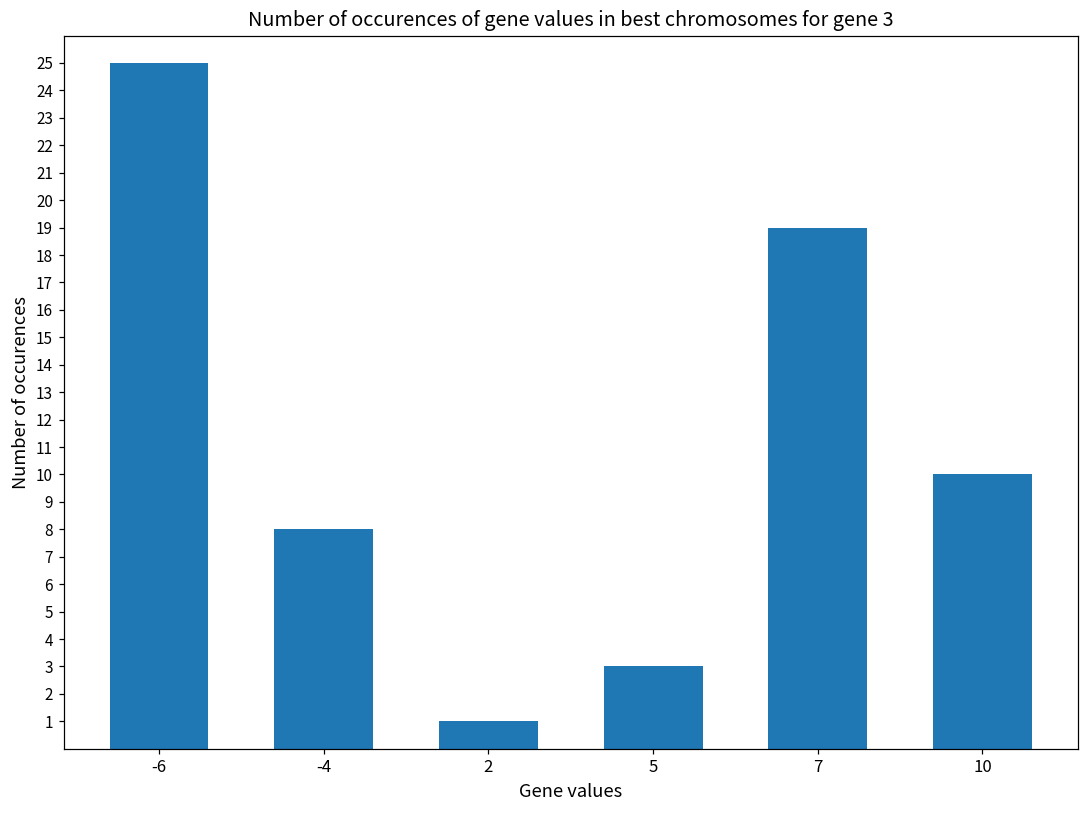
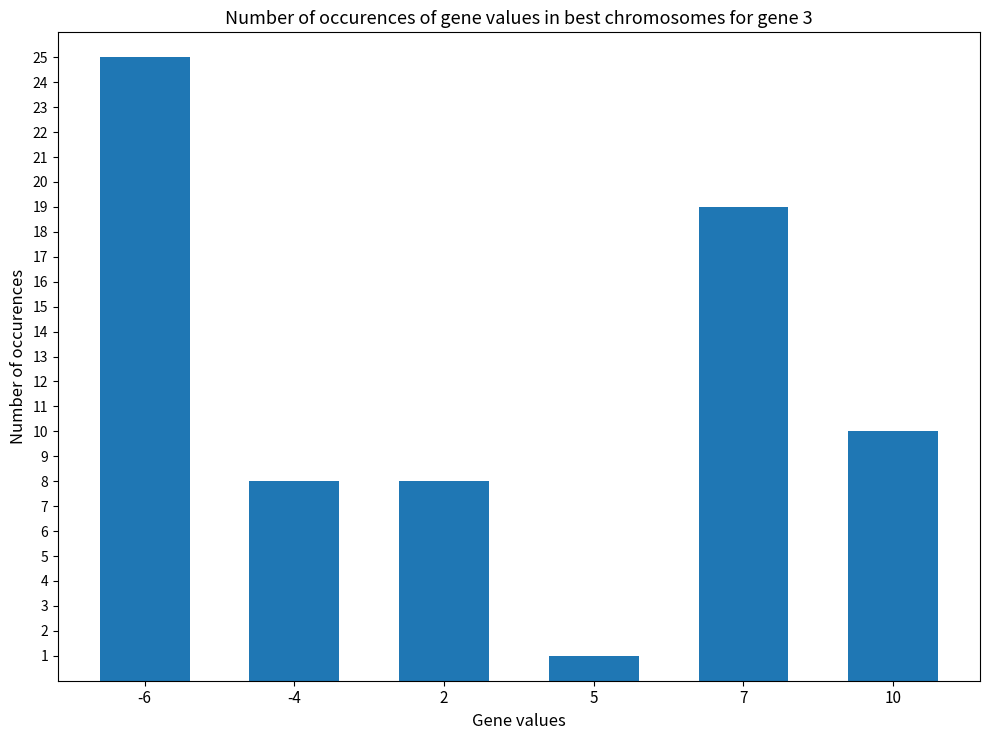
2: 1 -> 8
5: 3 -> 1
